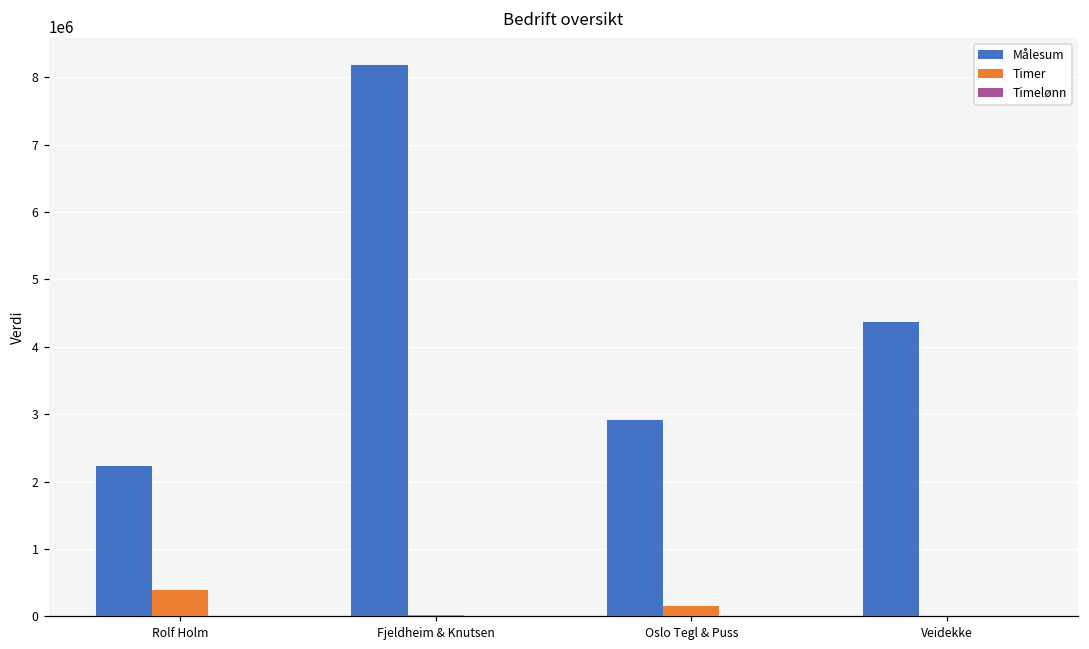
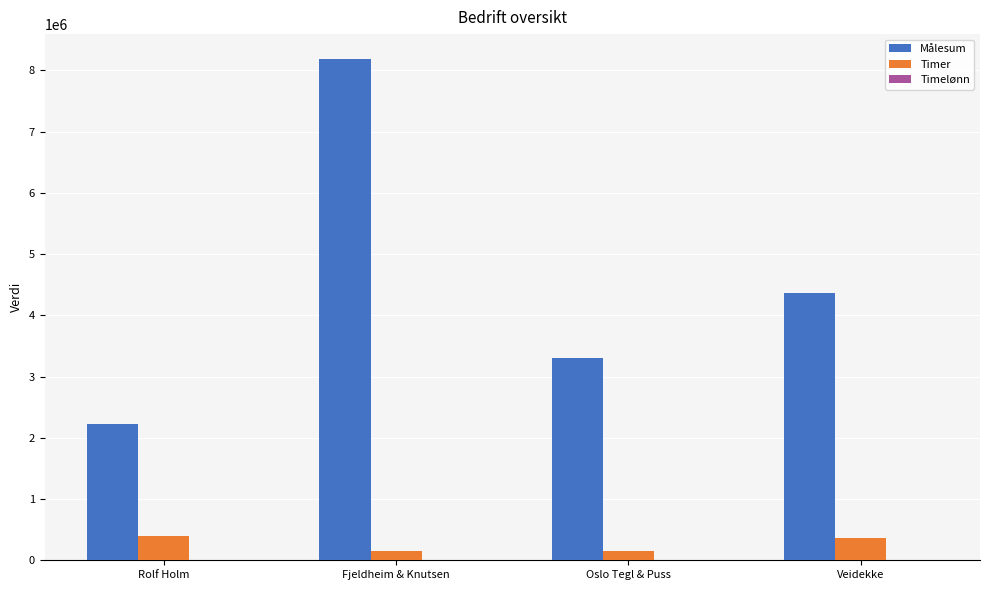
Timer, Fjeldheim & Knutsen: 0 -> 200000
Målesum, Oslo Tegl & Puss: 2900000 -> 3300000
Timer, Veidekke: 0 -> 400000
